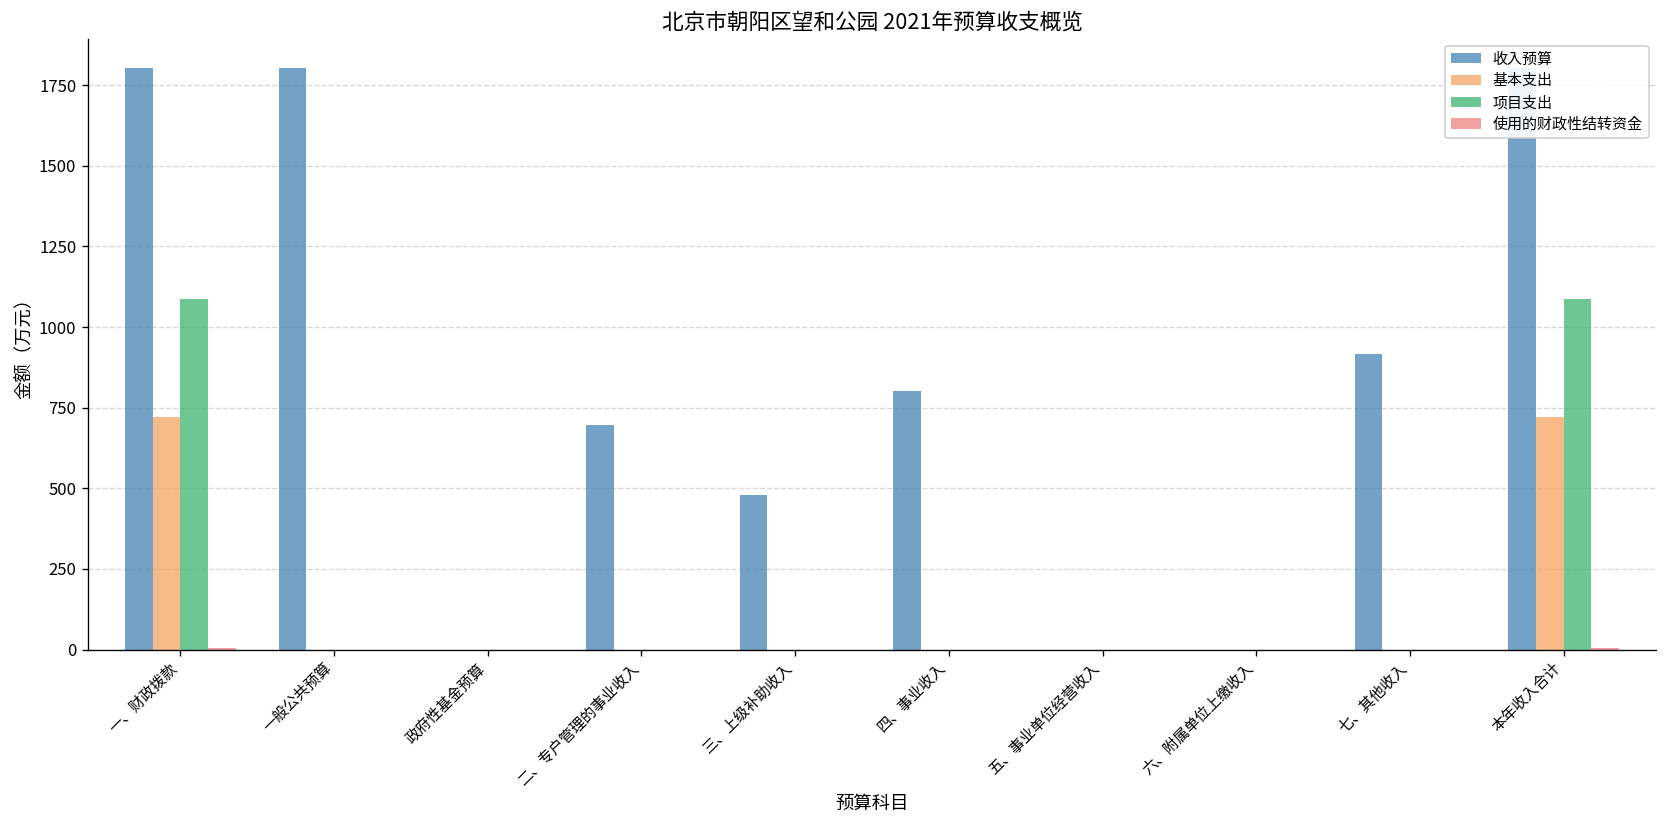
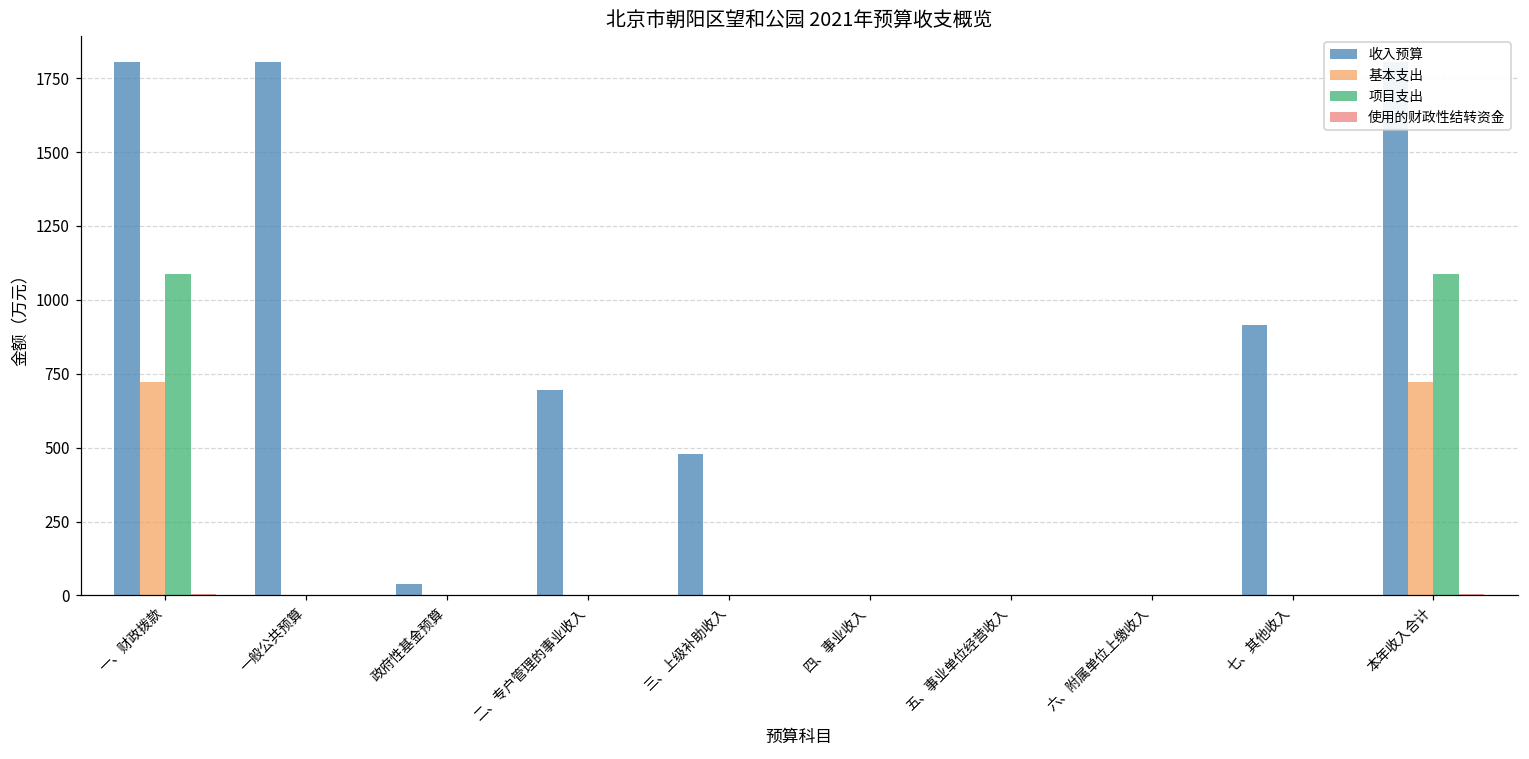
收入预算, 政府性基金预算: 0 -> 40
收入预算, 四、事业收入: 800 -> 0
